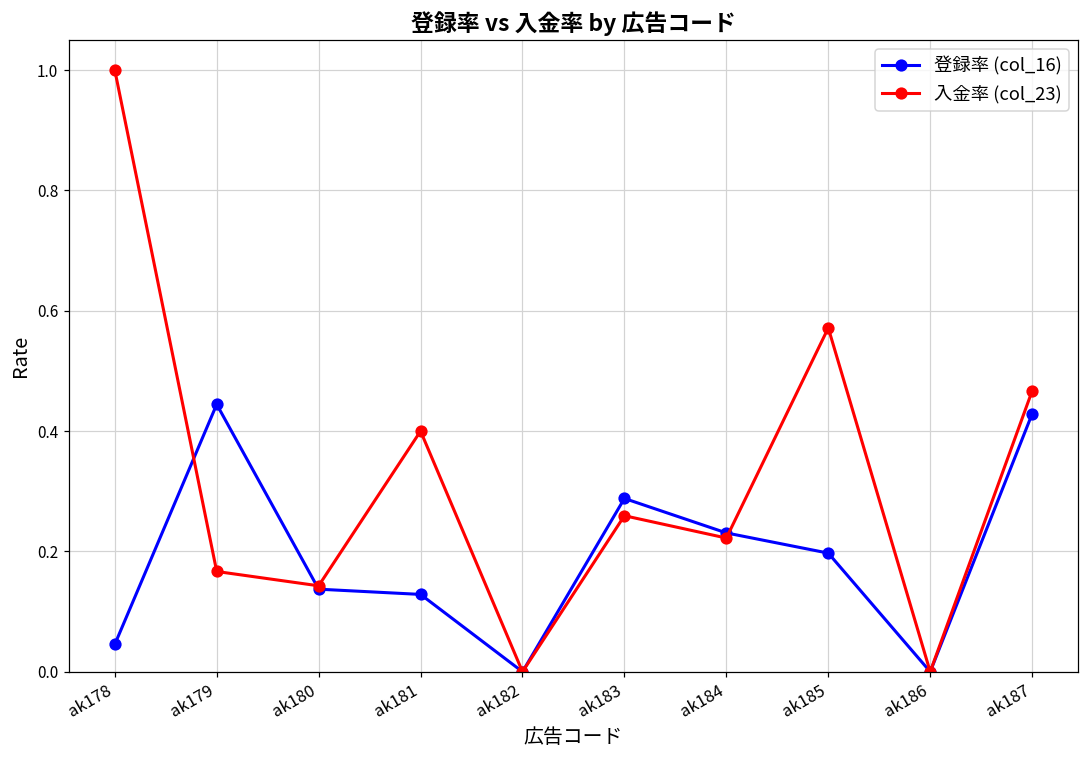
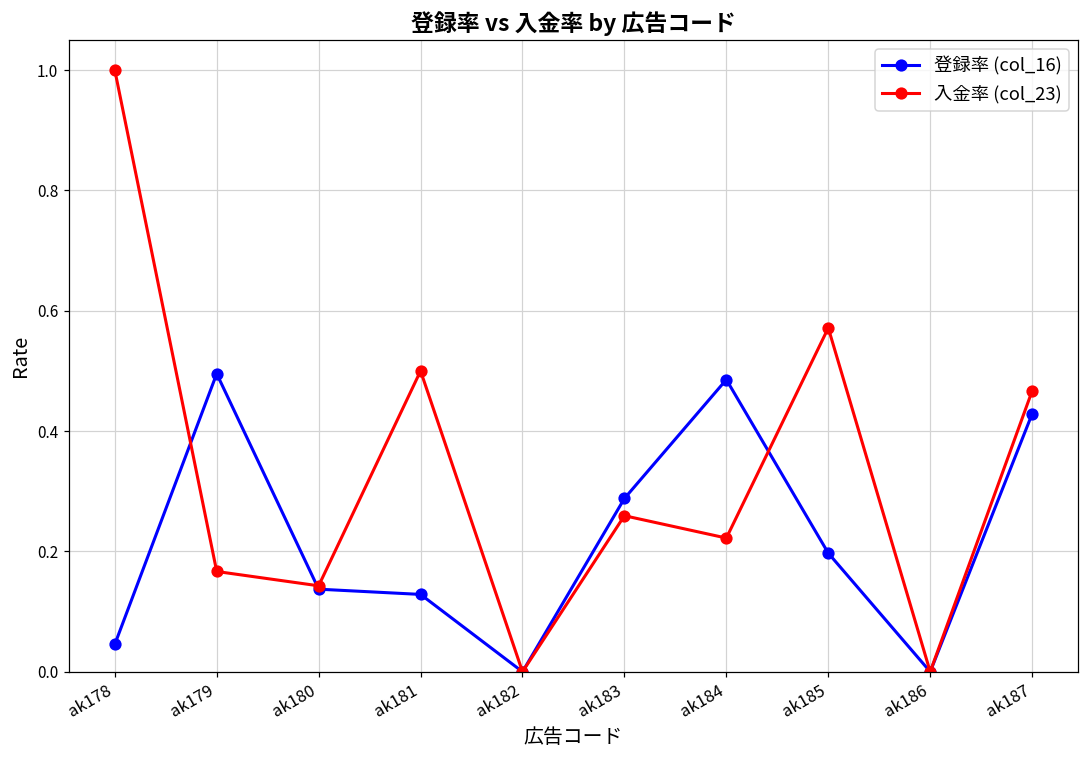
登録率 (col_16), ak179: 0.44 -> 0.50
入金率 (col_23), ak181: 0.4 -> 0.5
登録率 (col_16), ak184: 0.23 -> 0.49
